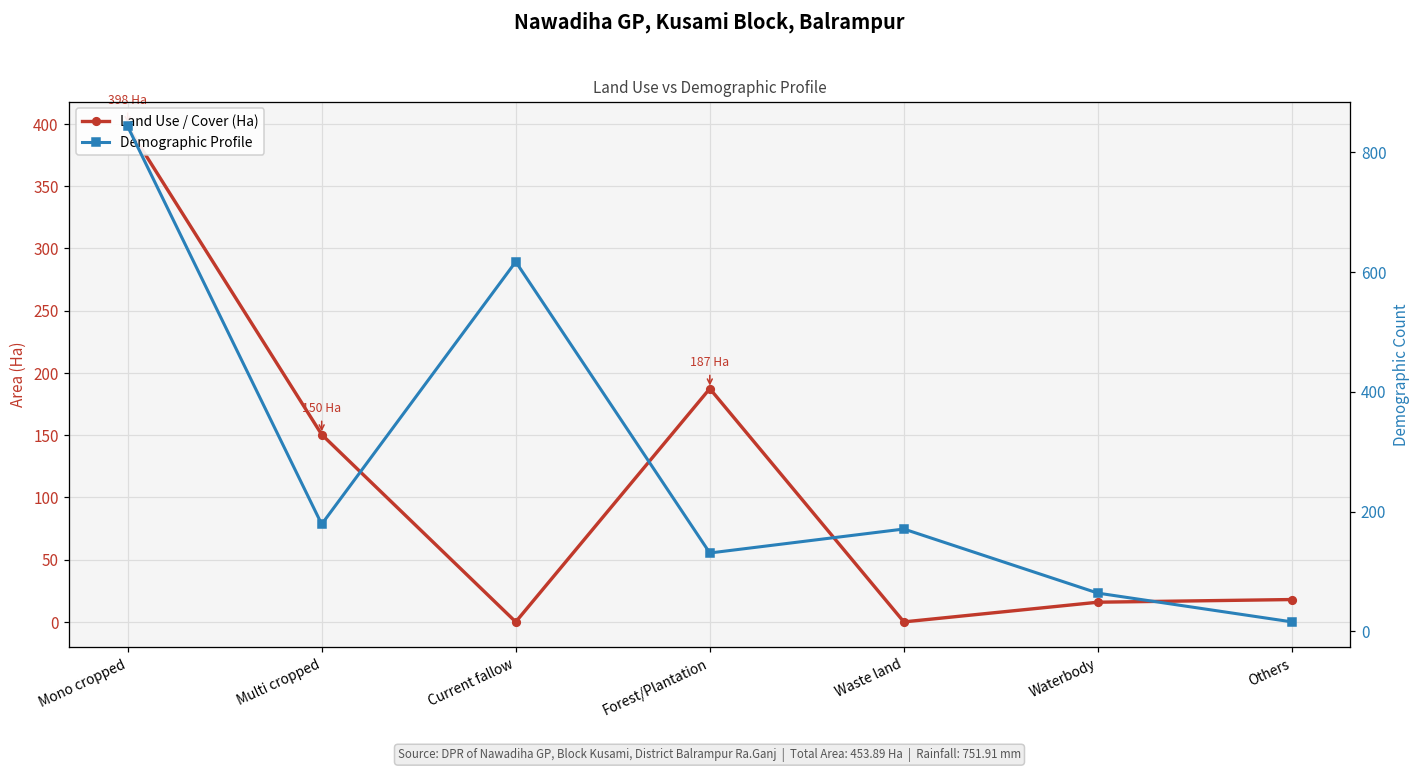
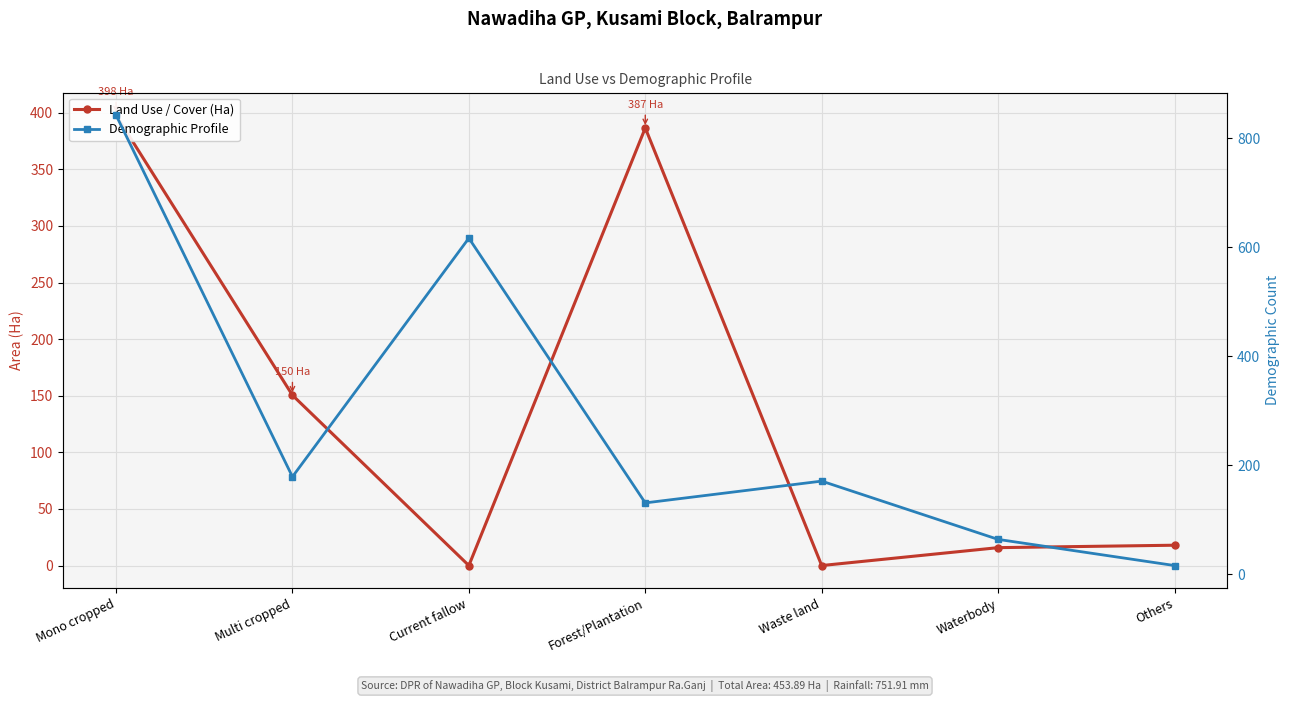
Land Use / Cover (Ha), Forest/Plantation: 187 -> 387
